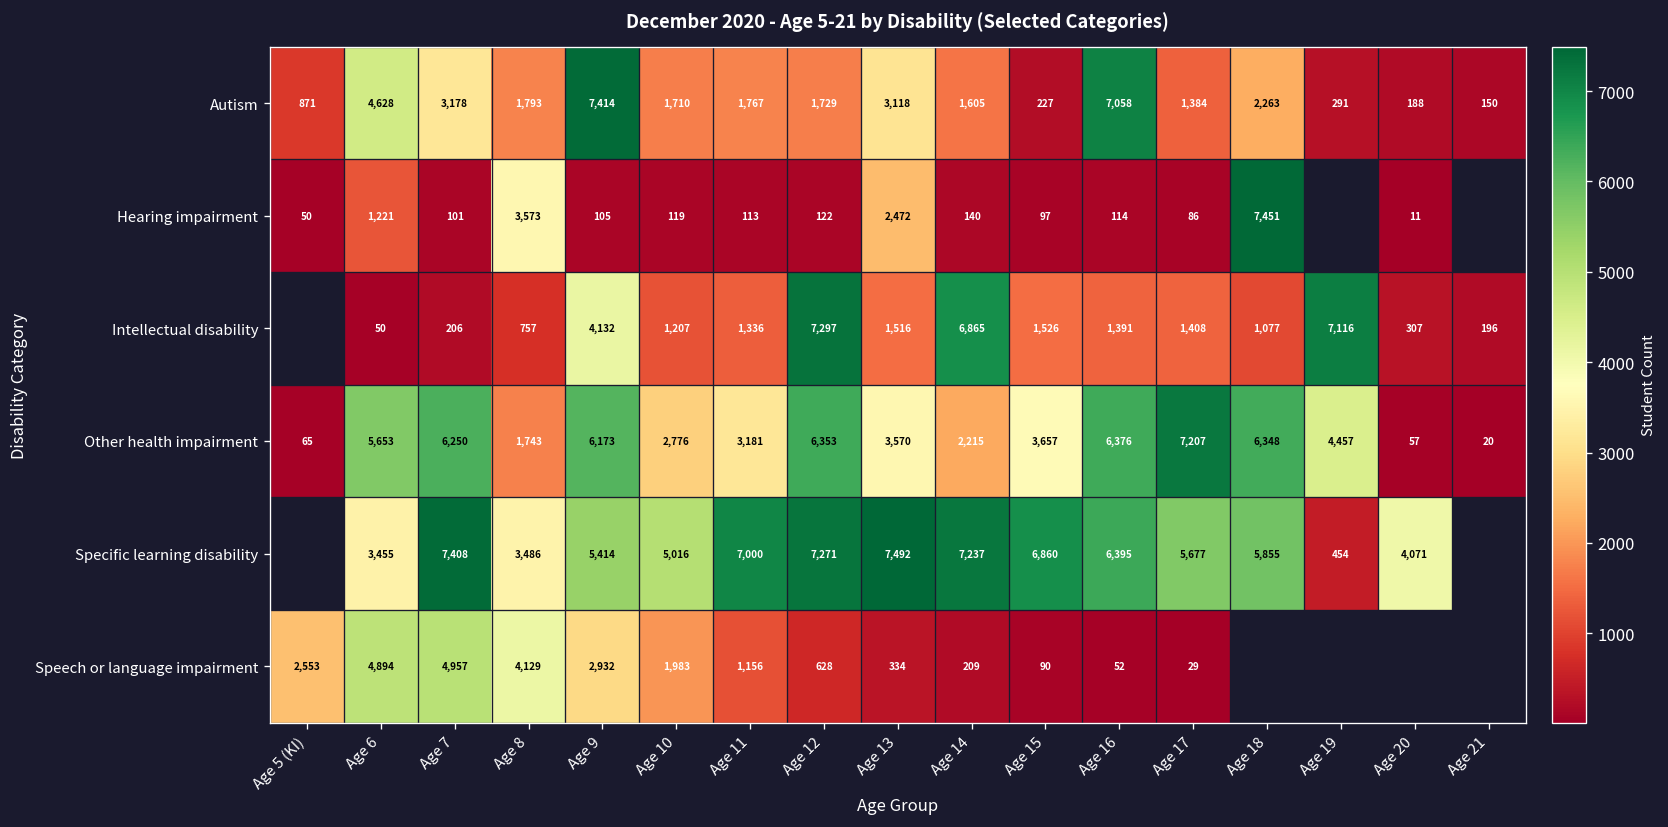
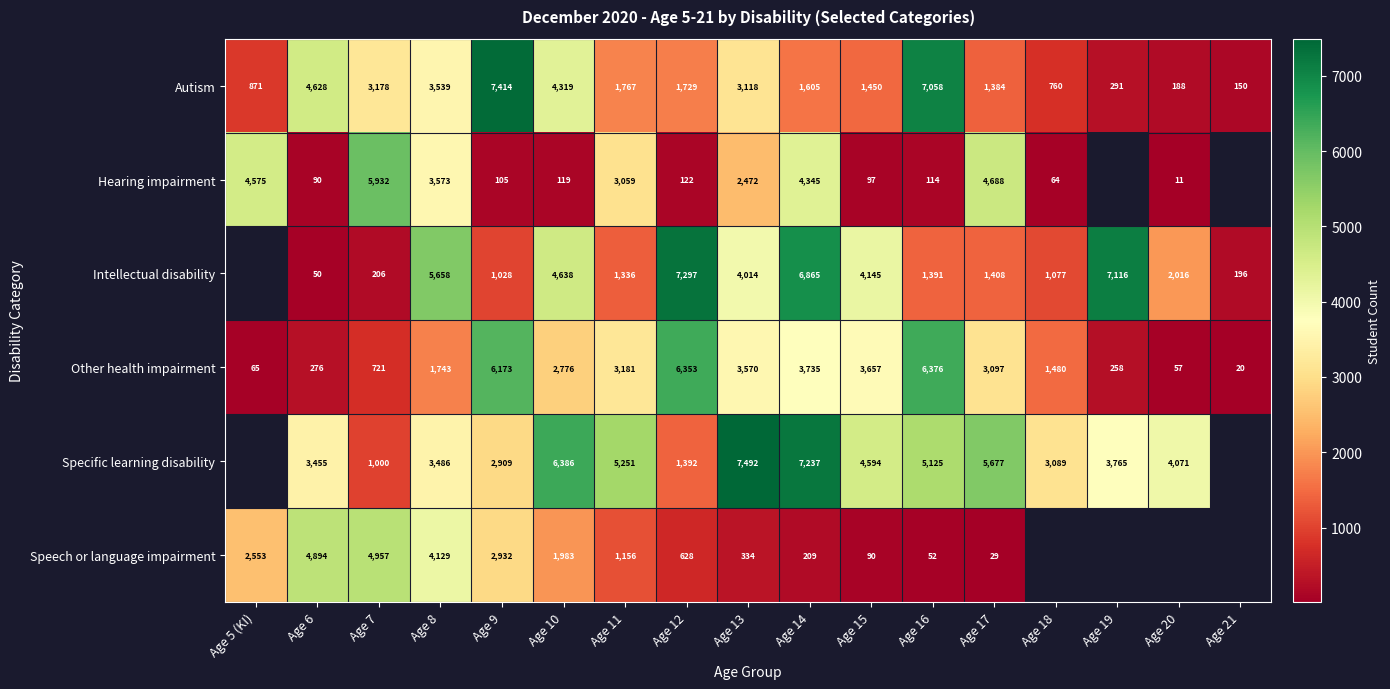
Autism, Age 8: 1,793 -> 3,539
Autism, Age 10: 1,710 -> 4,319
Autism, Age 15: 227 -> 1,450
Autism, Age 18: 2,263 -> 760
Hearing impairment, Age 5 (KI): 50 -> 4,575
Hearing impairment, Age 6: 1,221 -> 90
Hearing impairment, Age 7: 101 -> 5,932
Hearing impairment, Age 11: 113 -> 3,059
Hearing impairment, Age 14: 140 -> 4,345
Hearing impairment, Age 17: 86 -> 4,688
Hearing impairment, Age 18: 7,451 -> 64
Intellectual disability, Age 8: 757 -> 5,658
Intellectual disability, Age 9: 4,132 -> 1,028
Intellectual disability, Age 10: 1,207 -> 4,638
Intellectual disability, Age 13: 1,516 -> 4,014
Intellectual disability, Age 15: 1,526 -> 4,145
Intellectual disability, Age 20: 307 -> 2,016
Other health impairment, Age 6: 5,653 -> 276
Other health impairment, Age 7: 6,250 -> 721
Other health impairment, Age 14: 2,215 -> 3,735
Other health impairment, Age 17: 7,207 -> 3,097
Other health impairment, Age 18: 6,348 -> 1,480
Other health impairment, Age 19: 4,457 -> 258
Specific learning disability, Age 7: 7,408 -> 1,000
Specific learning disability, Age 9: 5,414 -> 2,909
Specific learning disability, Age 10: 5,016 -> 6,386
Specific learning disability, Age 11: 7,000 -> 5,251
Specific learning disability, Age 12: 7,271 -> 1,392
Specific learning disability, Age 15: 6,860 -> 4,594
Specific learning disability, Age 16: 6,395 -> 5,125
Specific learning disability, Age 18: 5,855 -> 3,089
Specific learning disability, Age 19: 454 -> 3,765
